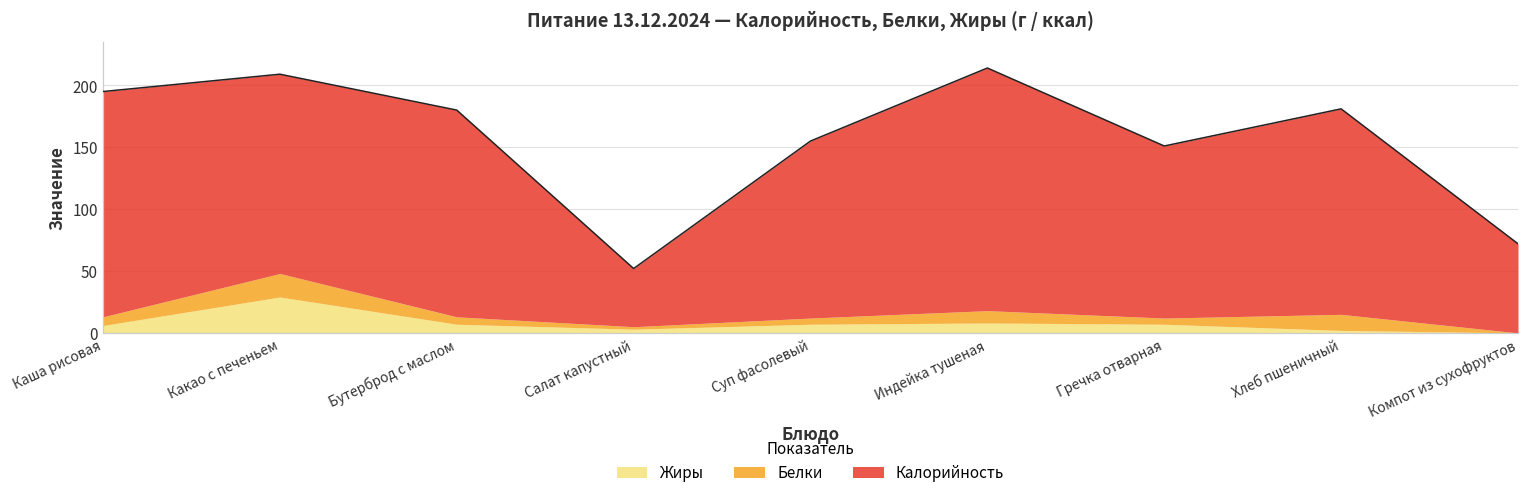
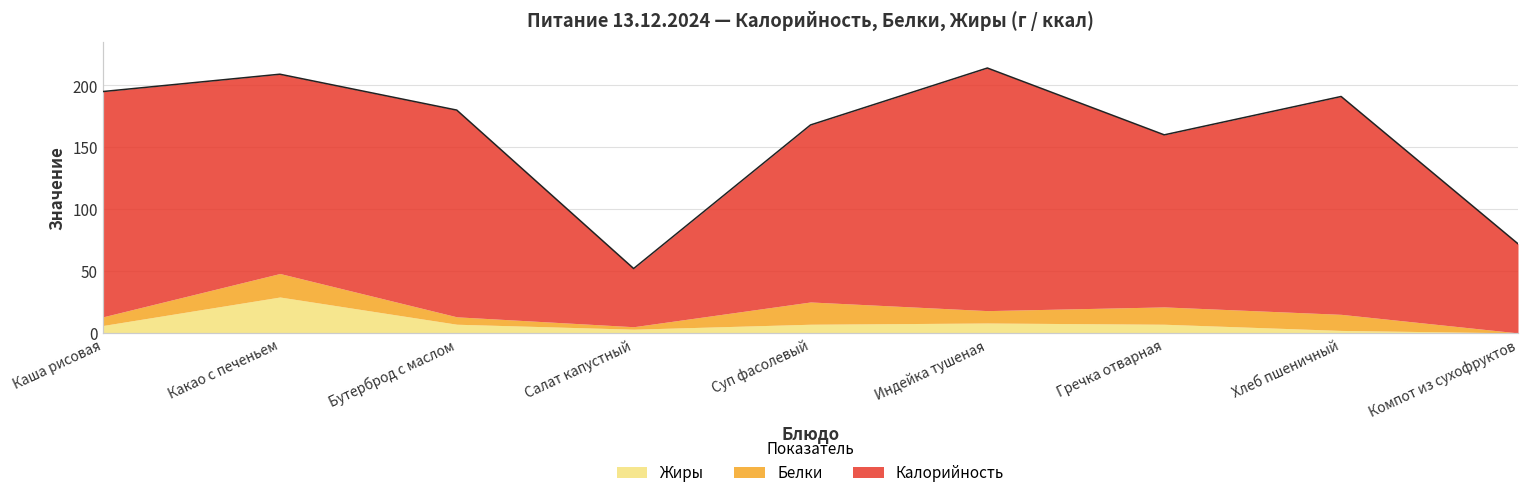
Белки, Суп фасолевый: 5 -> 18
Белки, Гречка отварная: 5 -> 14
Калорийность, Хлеб пшеничный: 166 -> 176
